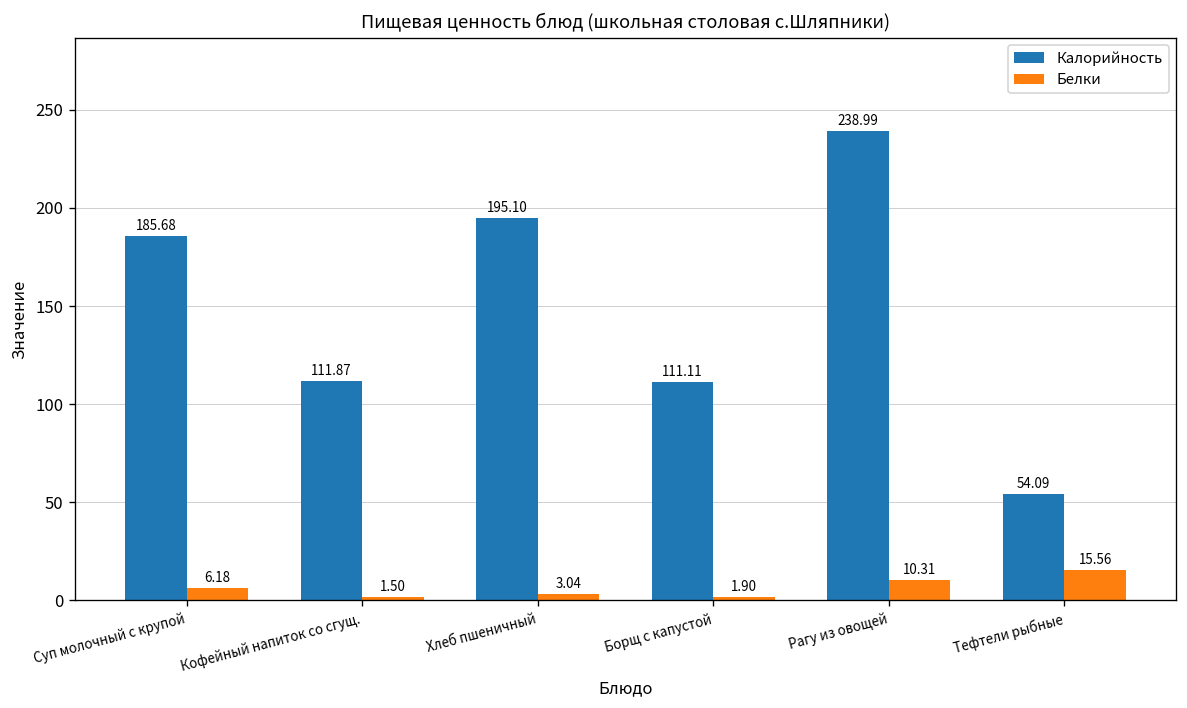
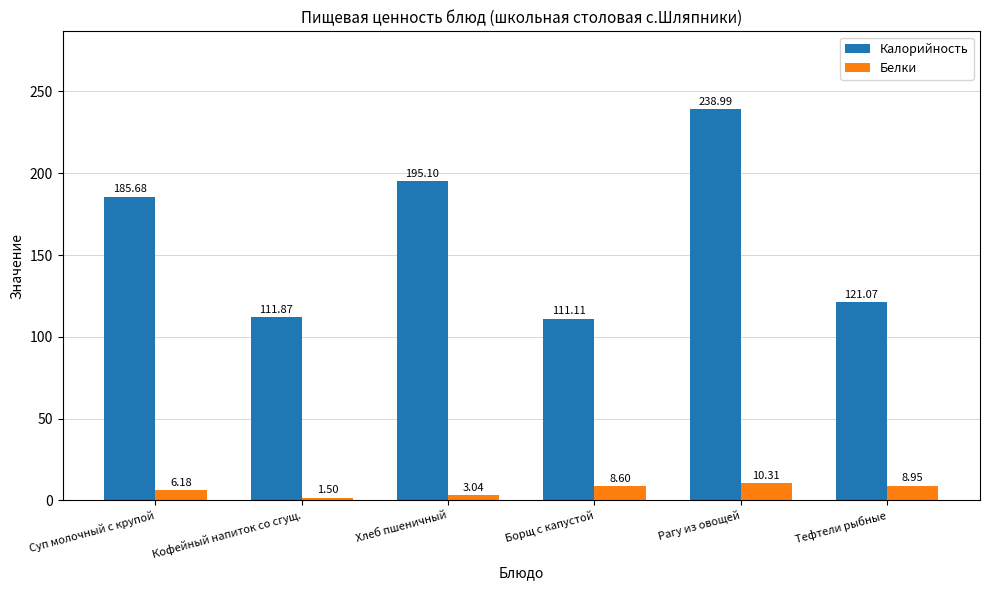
Белки, Борщ с капустой: 1.90 -> 8.60
Калорийность, Тефтели рыбные: 54.09 -> 121.07
Белки, Тефтели рыбные: 15.56 -> 8.95
